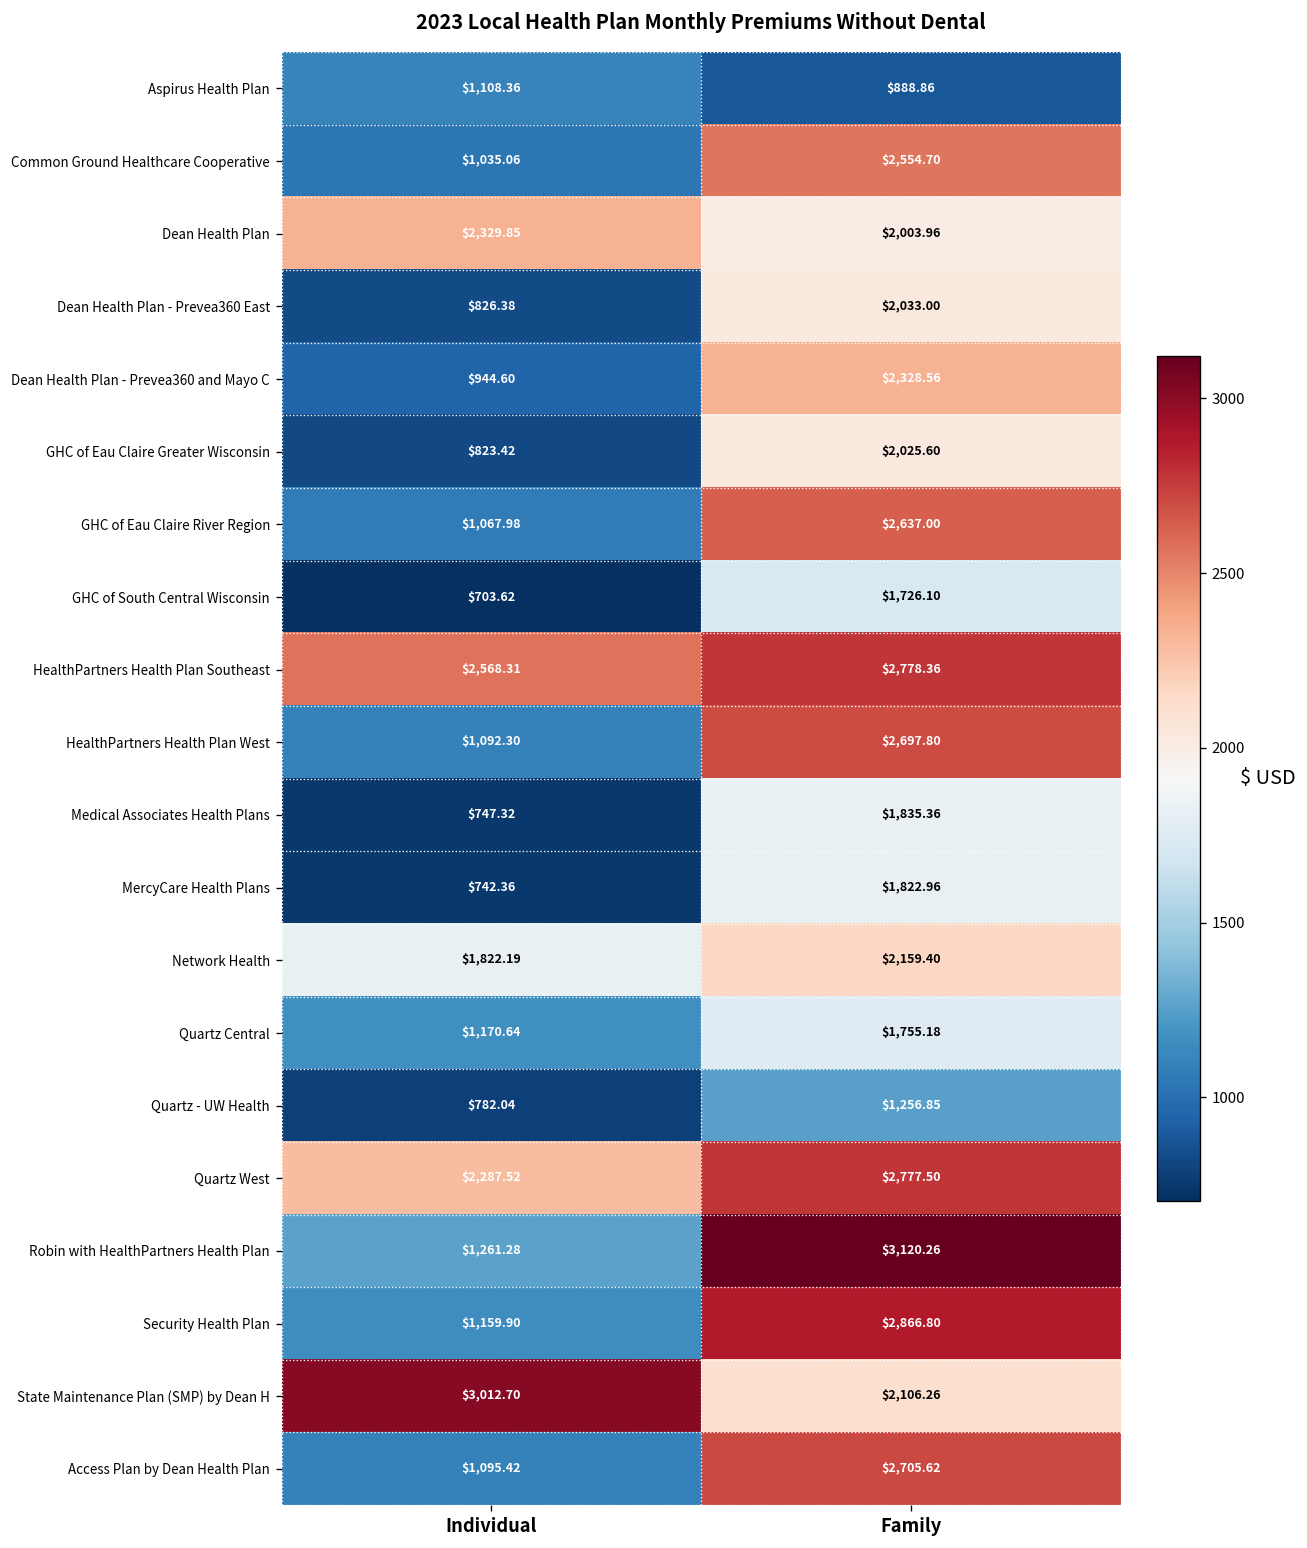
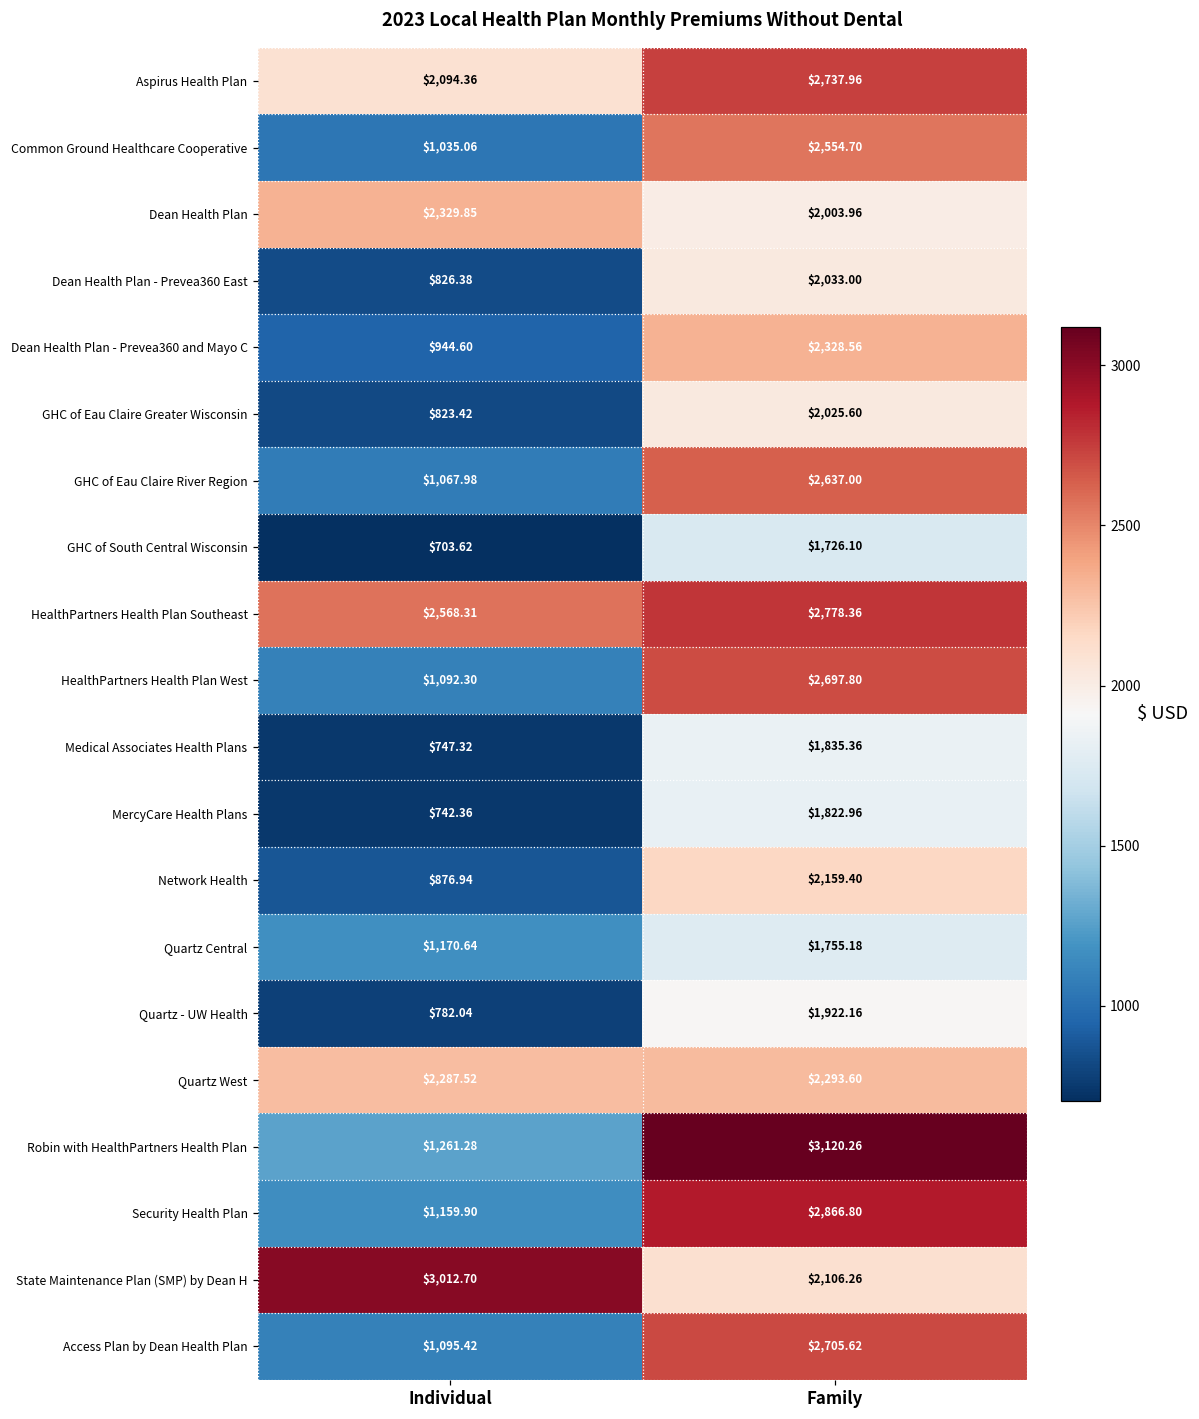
Aspirus Health Plan, Individual: $1,108.36 -> $2,094.36
Aspirus Health Plan, Family: $888.86 -> $2,737.96
Network Health, Individual: $1,822.19 -> $876.94
Quartz - UW Health, Family: $1,256.85 -> $1,922.16
Quartz West, Family: $2,777.50 -> $2,293.60
